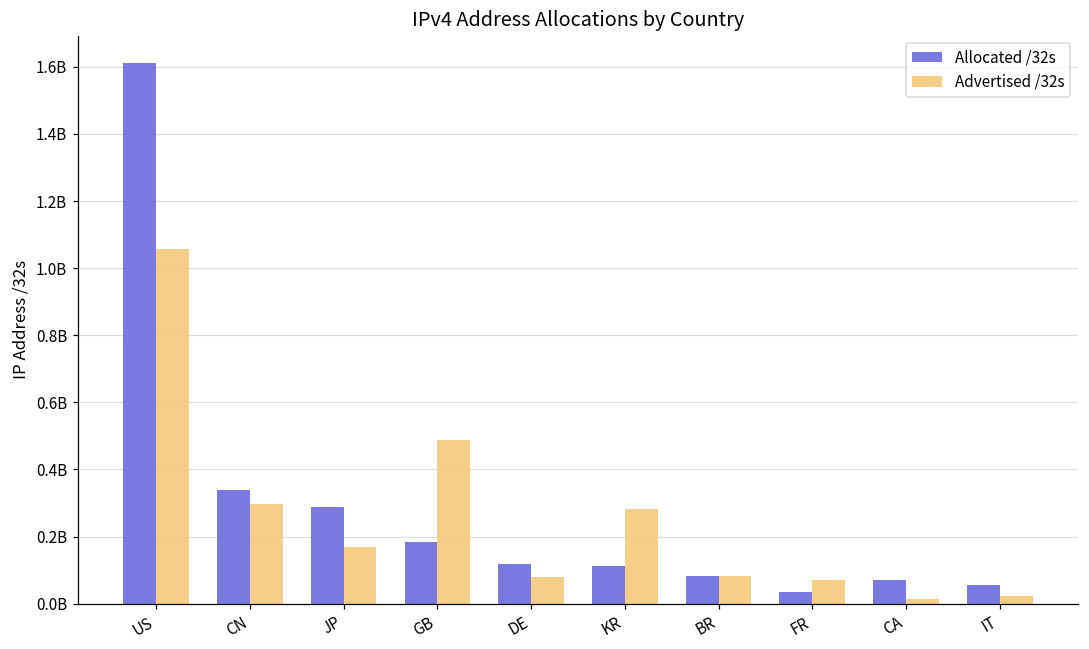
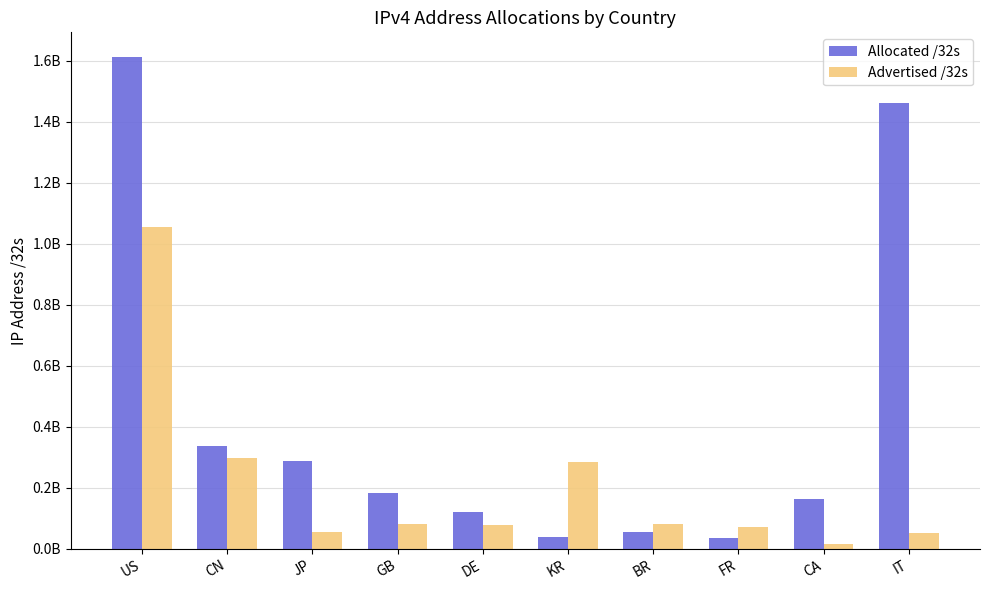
Advertised /32s, JP: 170000000 -> 50000000
Advertised /32s, GB: 490000000 -> 80000000
Allocated /32s, KR: 110000000 -> 40000000
Allocated /32s, BR: 80000000 -> 60000000
Allocated /32s, CA: 70000000 -> 160000000
Allocated /32s, IT: 50000000 -> 1460000000
Advertised /32s, IT: 20000000 -> 50000000
